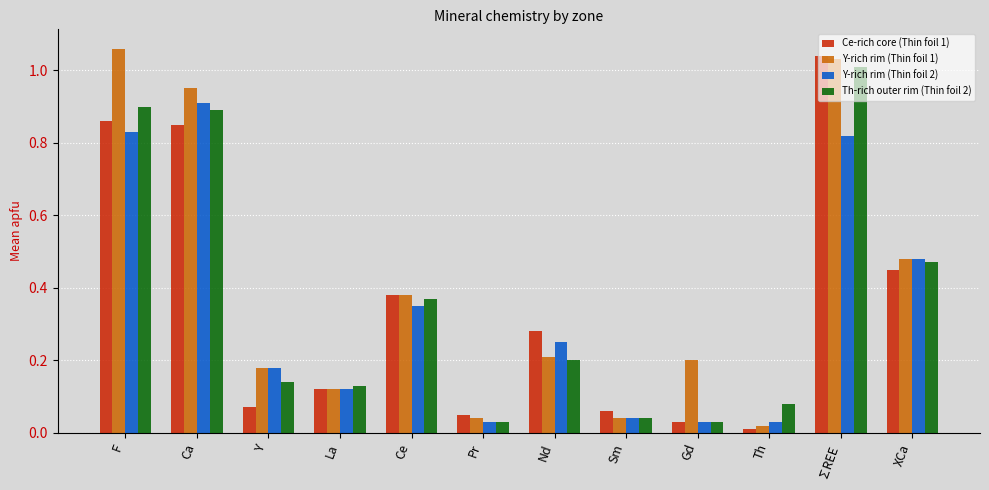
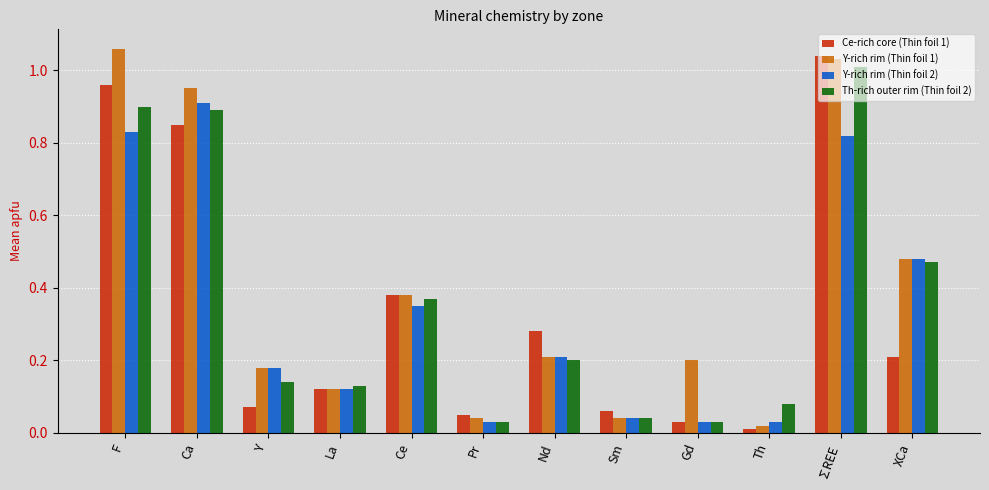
Ce-rich core (Thin foil 1), F: 0.86 -> 0.96
Y-rich rim (Thin foil 2), Nd: 0.25 -> 0.21
Ce-rich core (Thin foil 1), XCa: 0.45 -> 0.21
